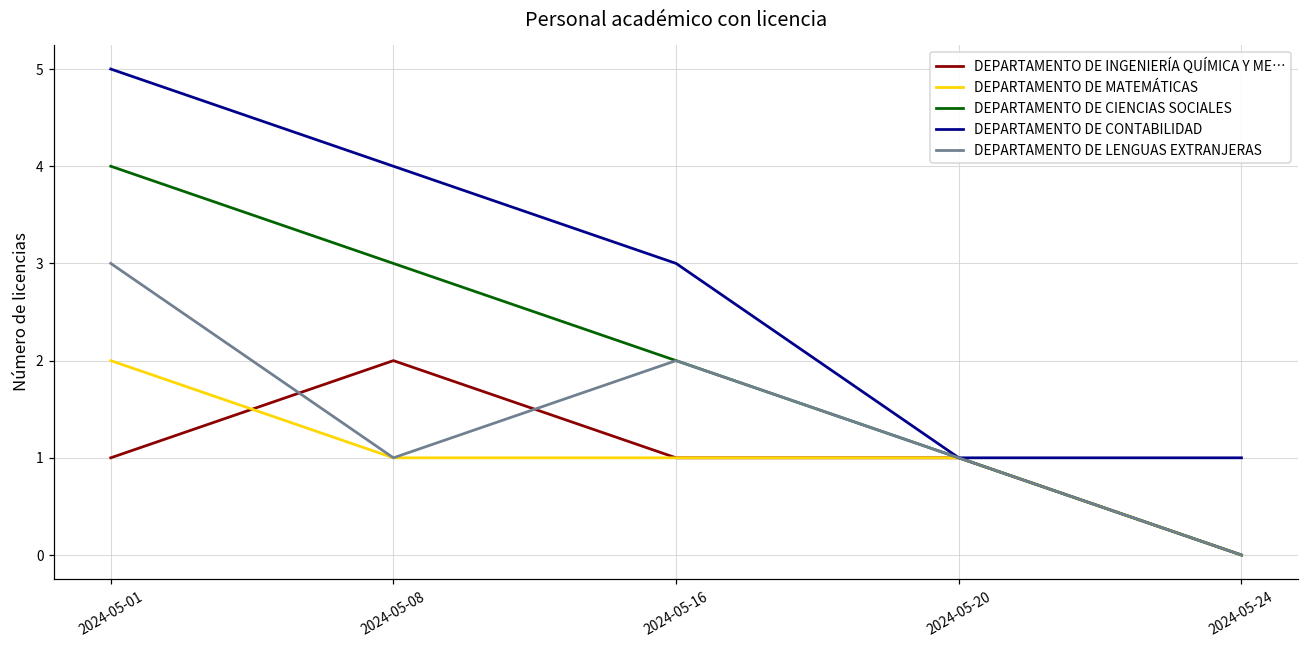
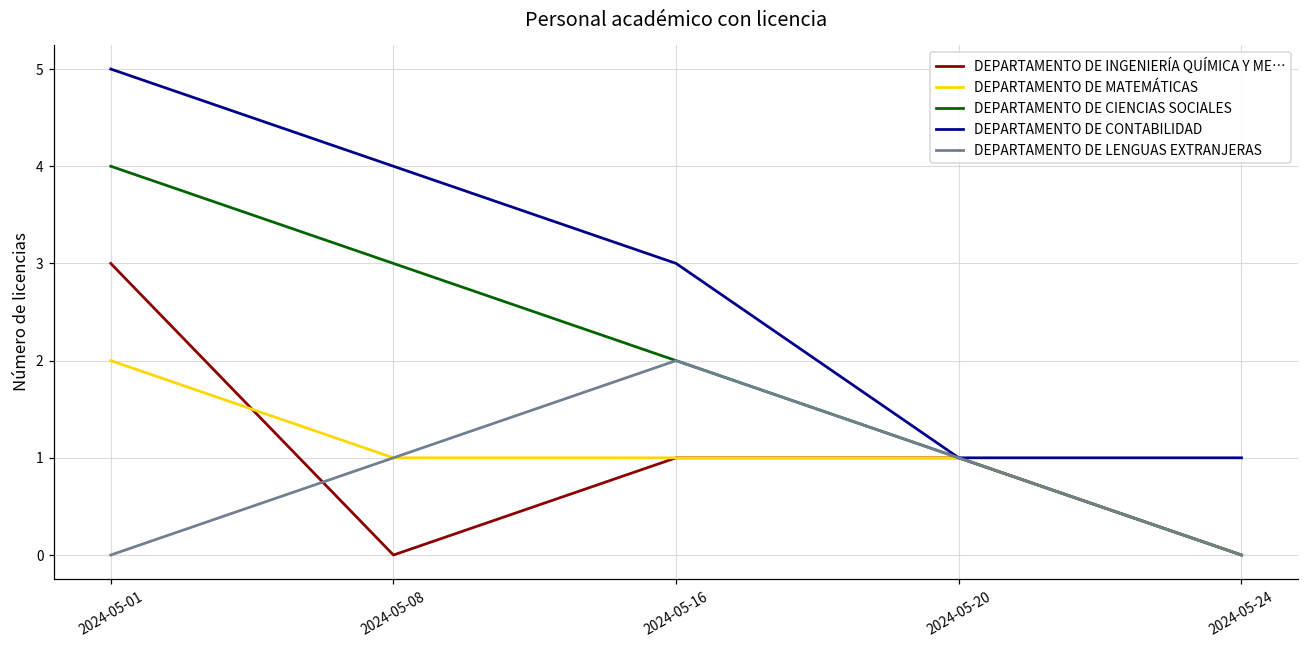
DEPARTAMENTO DE INGENIERÍA QUÍMICA Y ME…, 2024-05-01: 1 -> 3
DEPARTAMENTO DE LENGUAS EXTRANJERAS, 2024-05-01: 3 -> 0
DEPARTAMENTO DE INGENIERÍA QUÍMICA Y ME…, 2024-05-08: 2 -> 0
